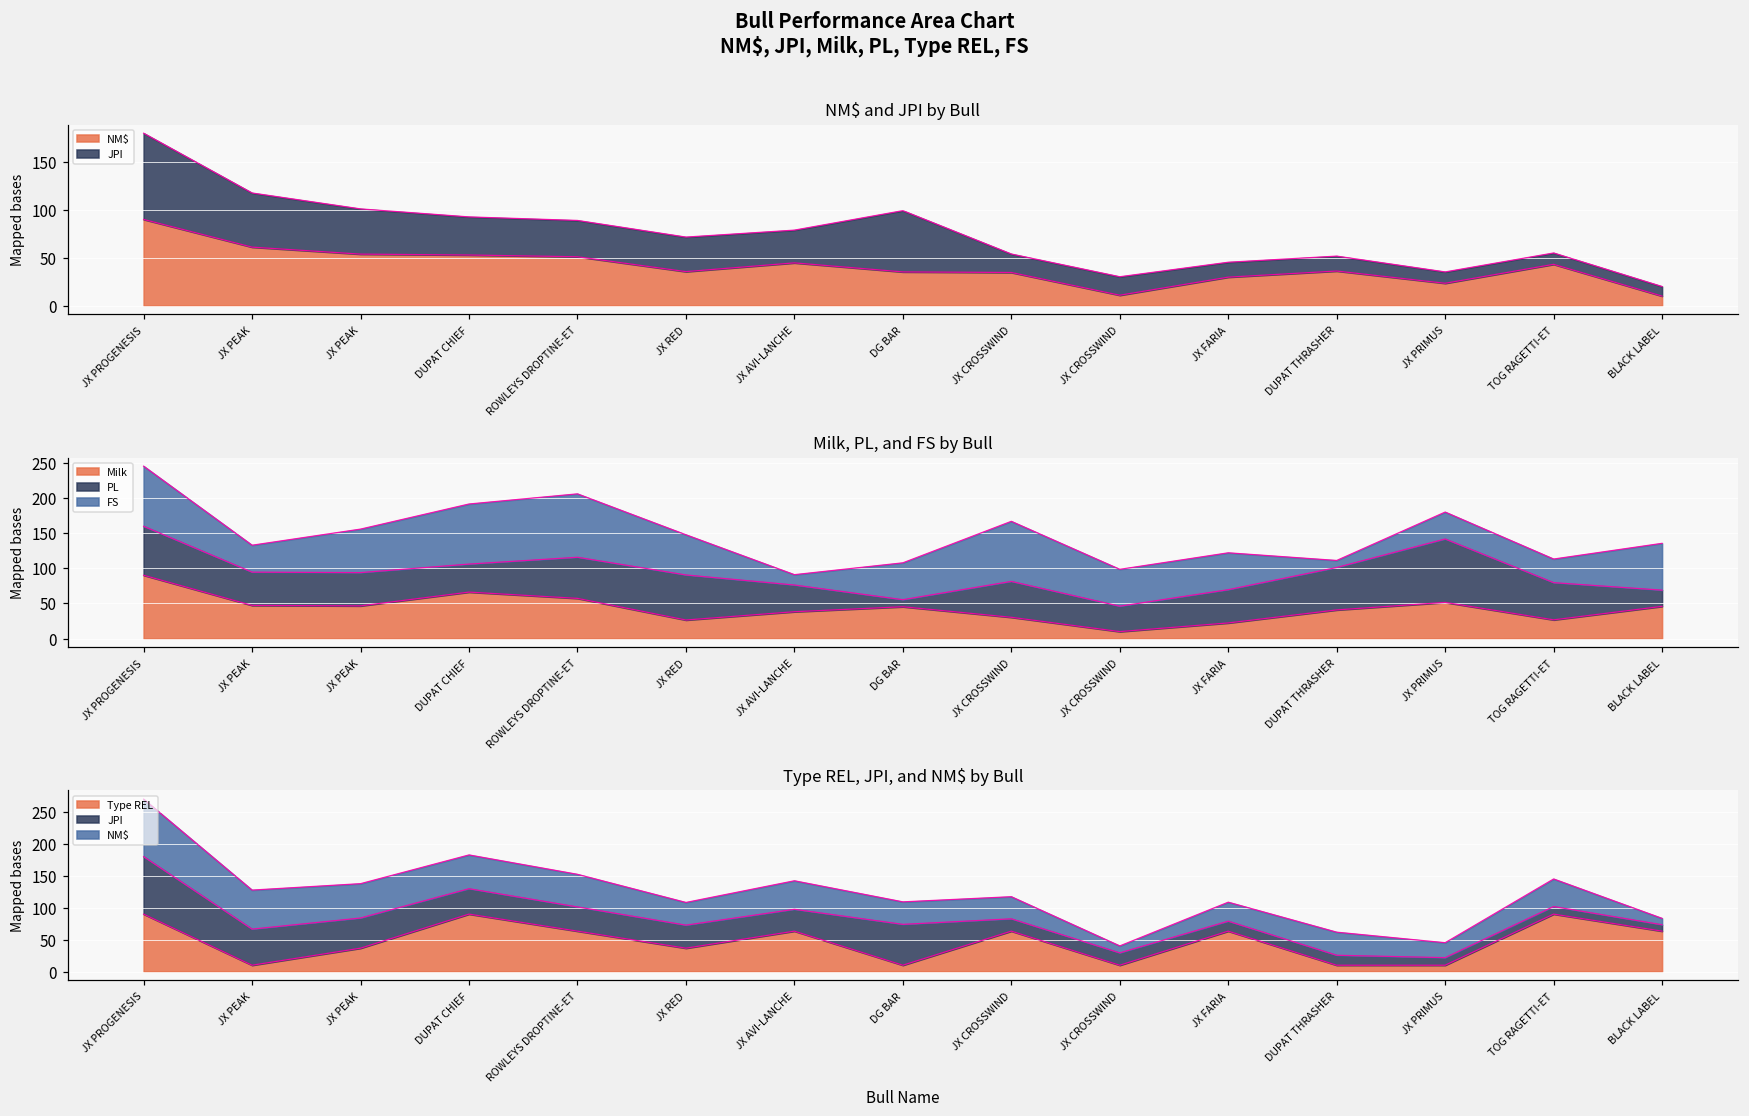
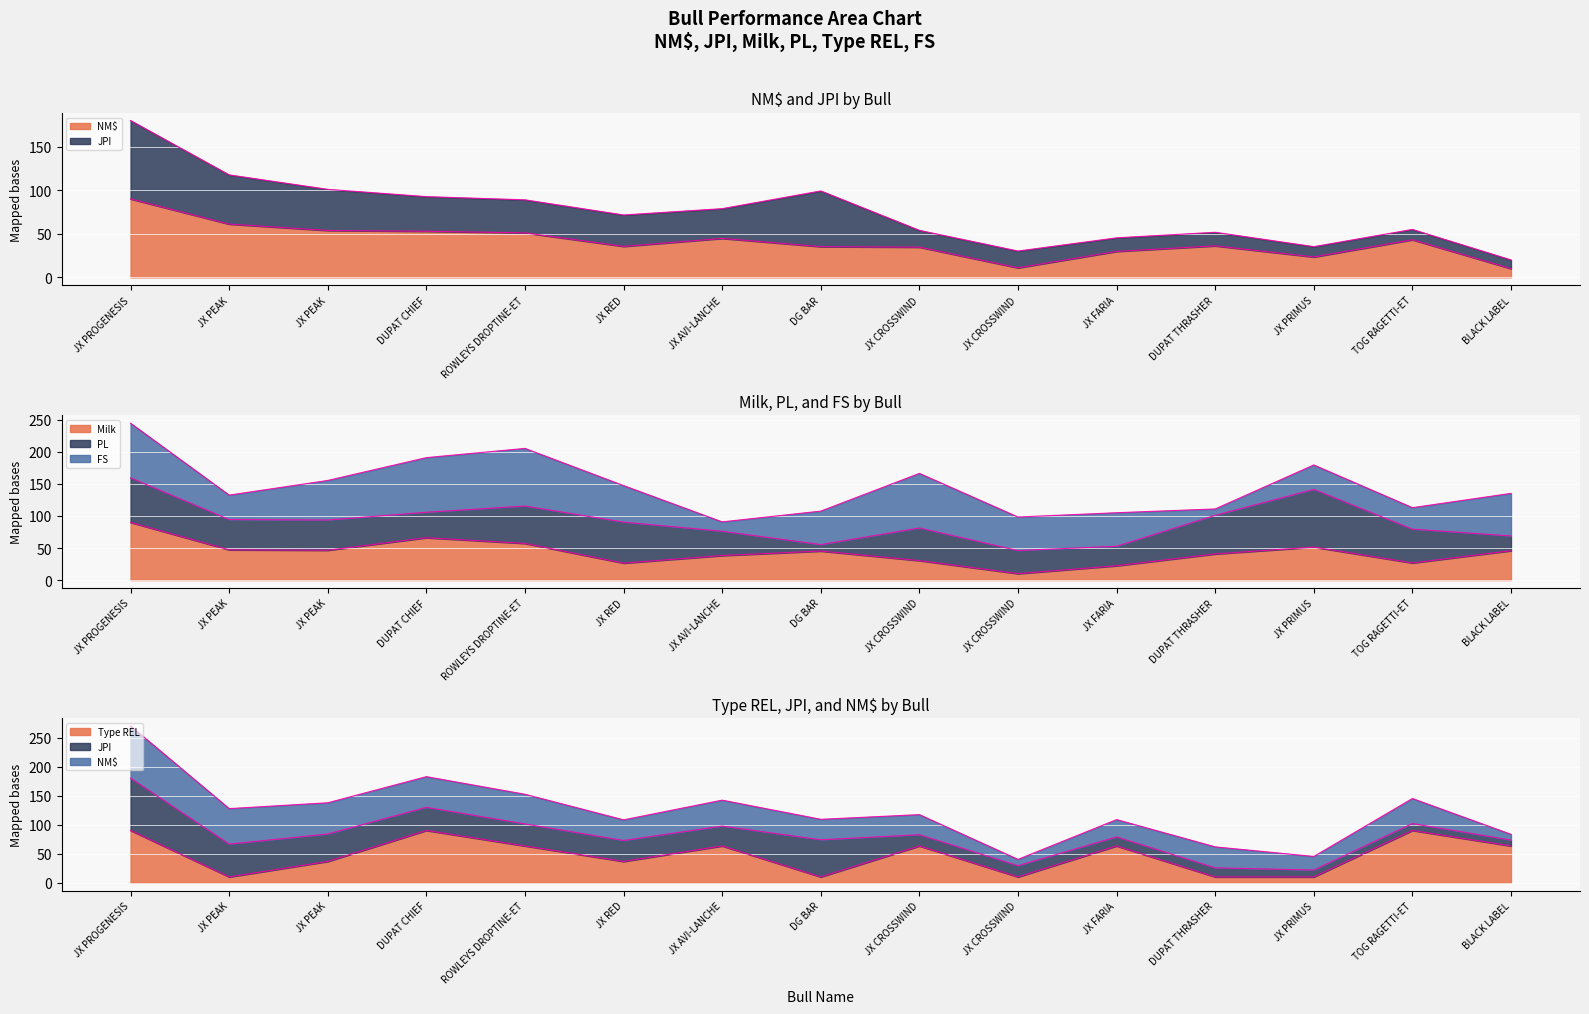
Milk, PL, and FS by Bull, PL, JX FARIA: 50 -> 30
